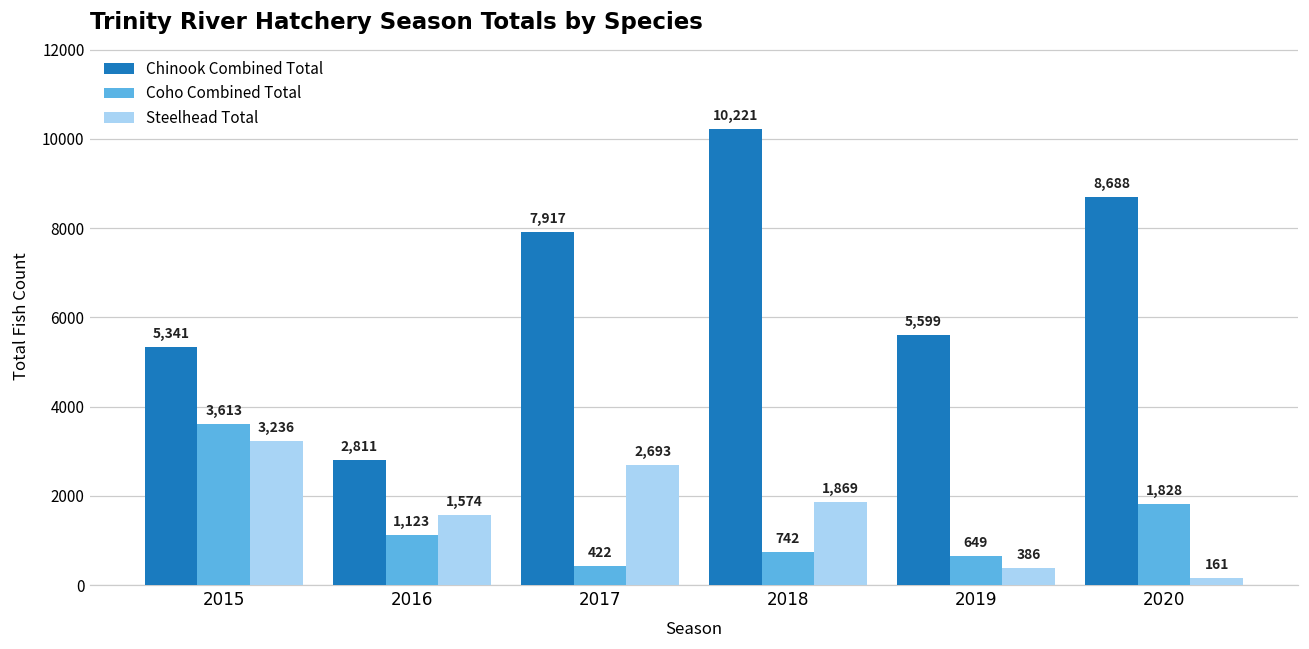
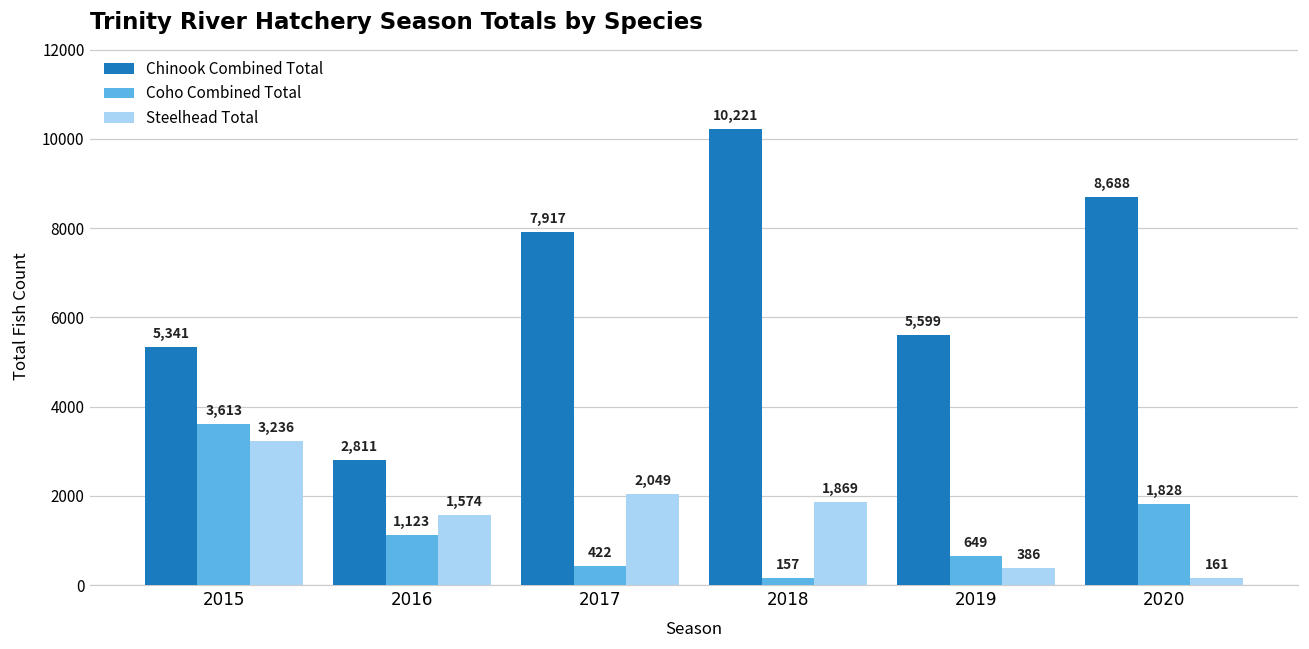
Steelhead Total, 2017: 2,693 -> 2,049
Coho Combined Total, 2018: 742 -> 157
